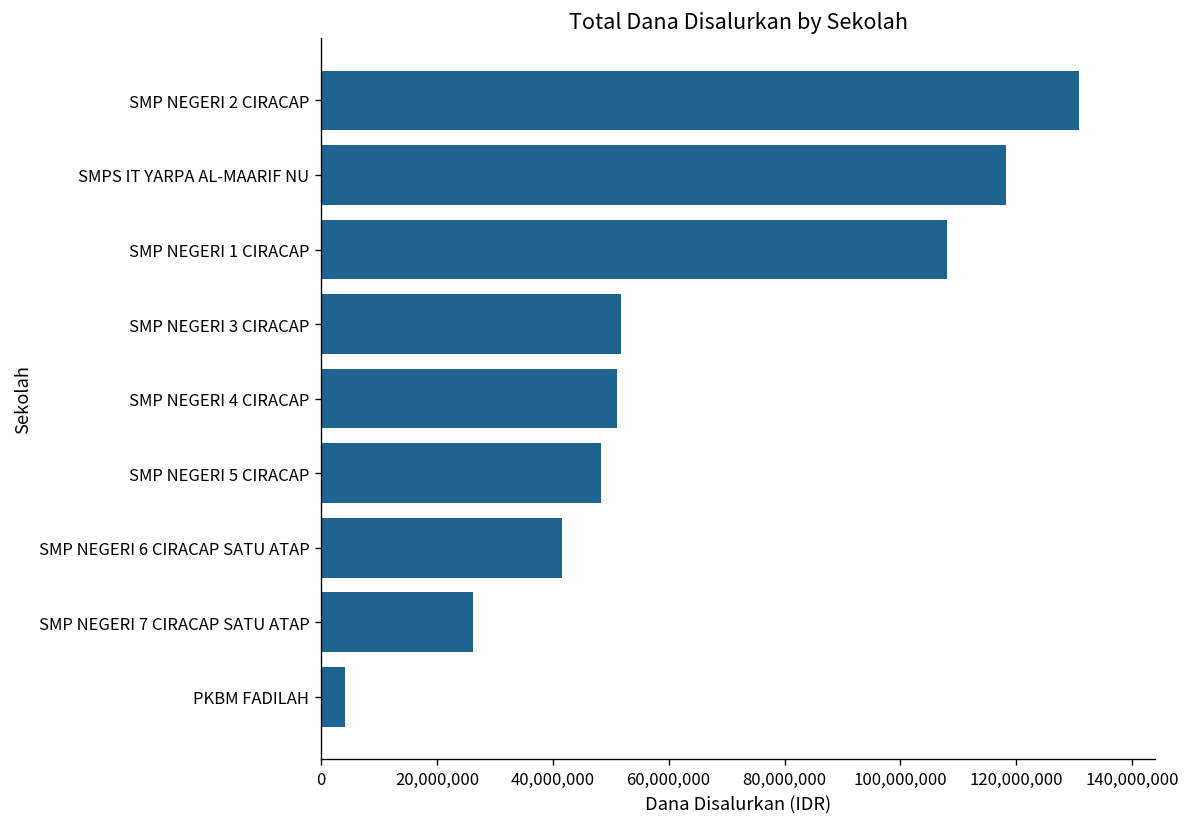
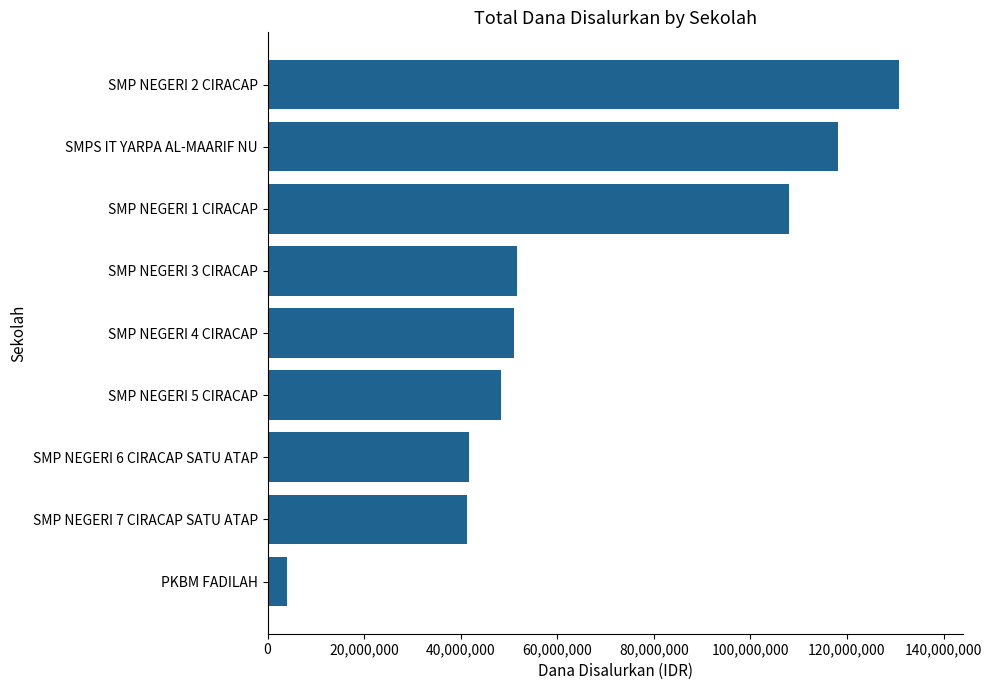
SMP NEGERI 7 CIRACAP SATU ATAP: 26,000,000 -> 41,000,000
